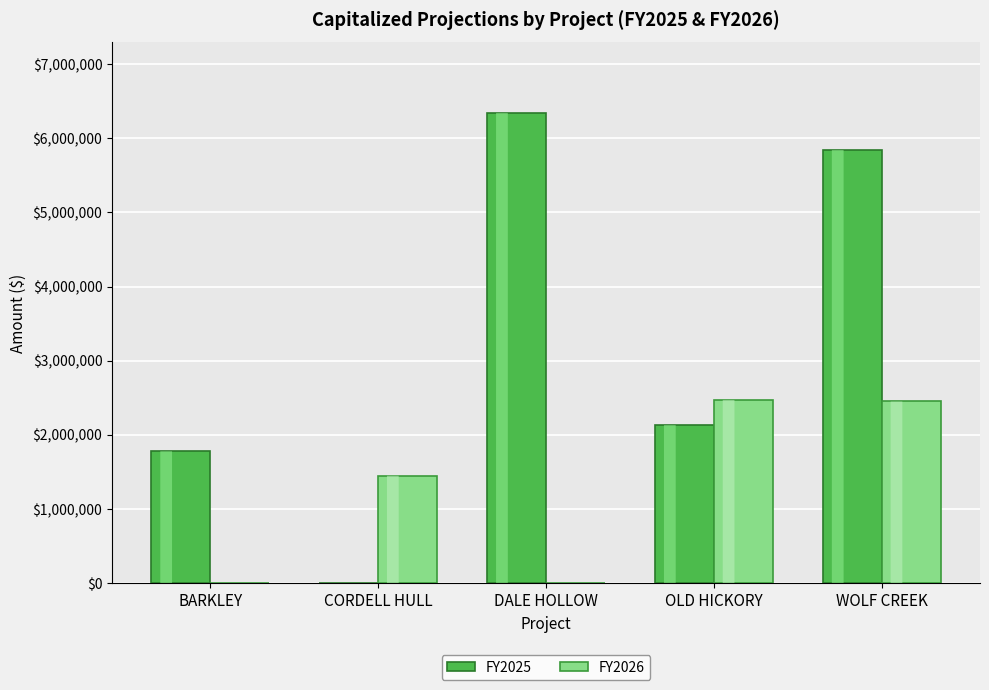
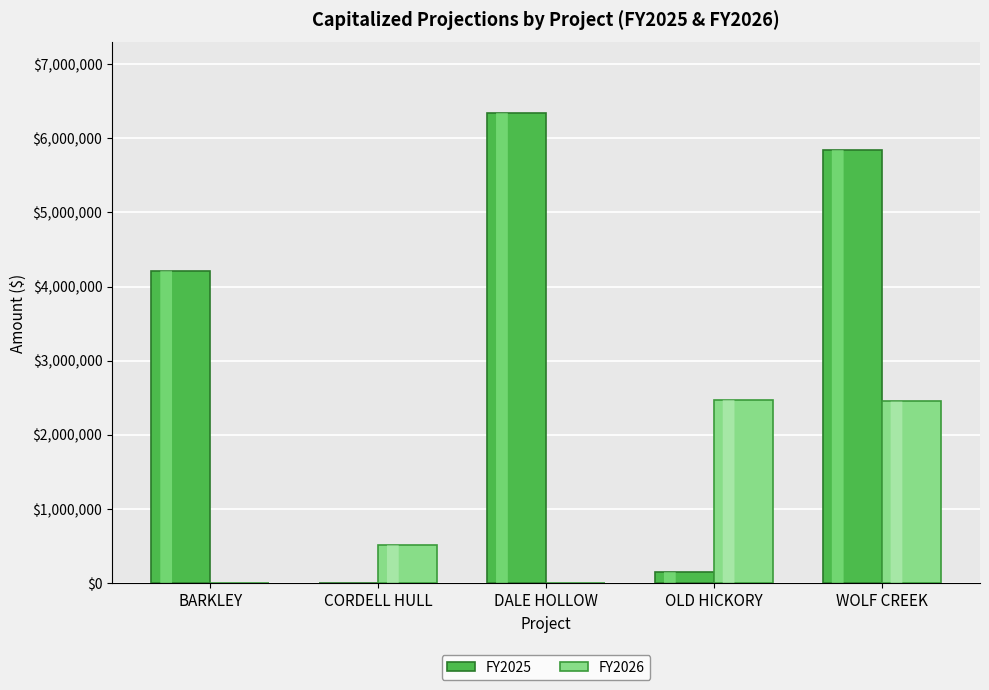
FY2025, BARKLEY: $1,800,000 -> $4,200,000
FY2026, CORDELL HULL: $1,400,000 -> $500,000
FY2025, OLD HICKORY: $2,100,000 -> $100,000
